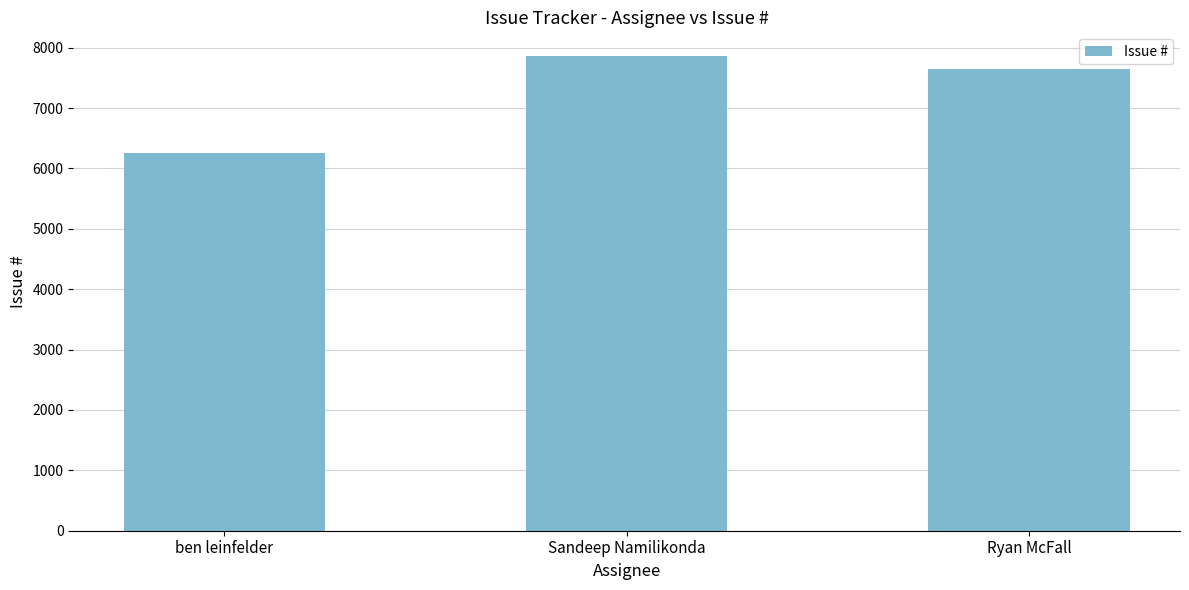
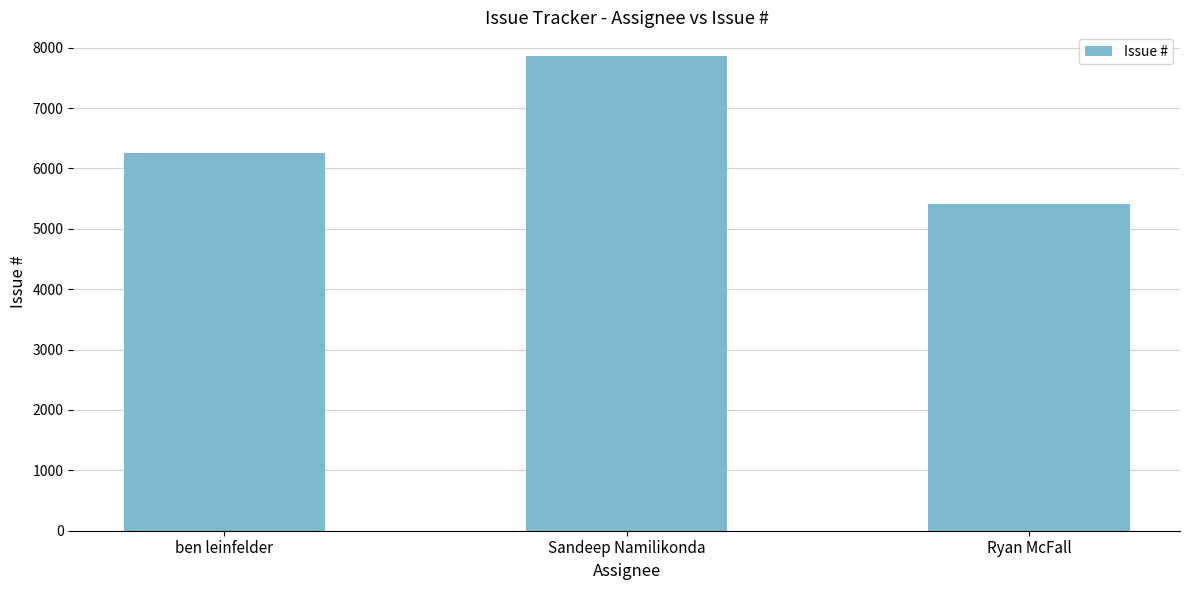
Ryan McFall: 7600 -> 5400
